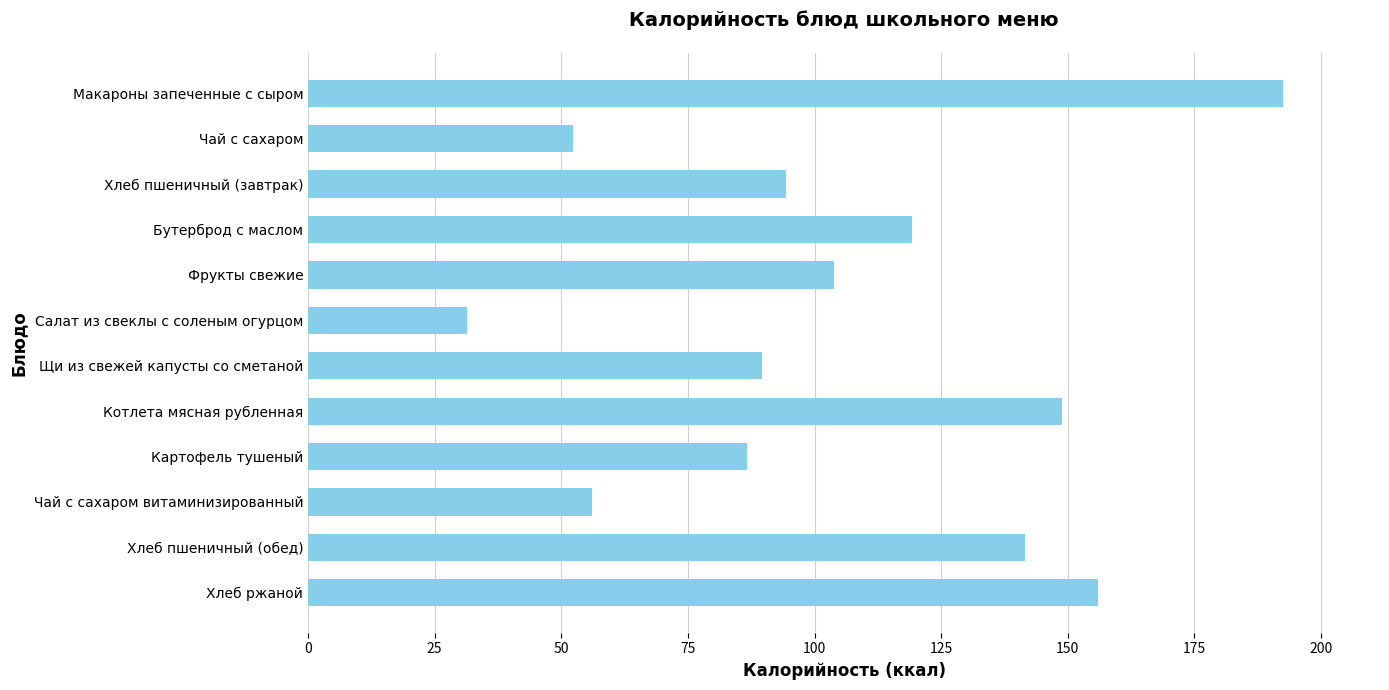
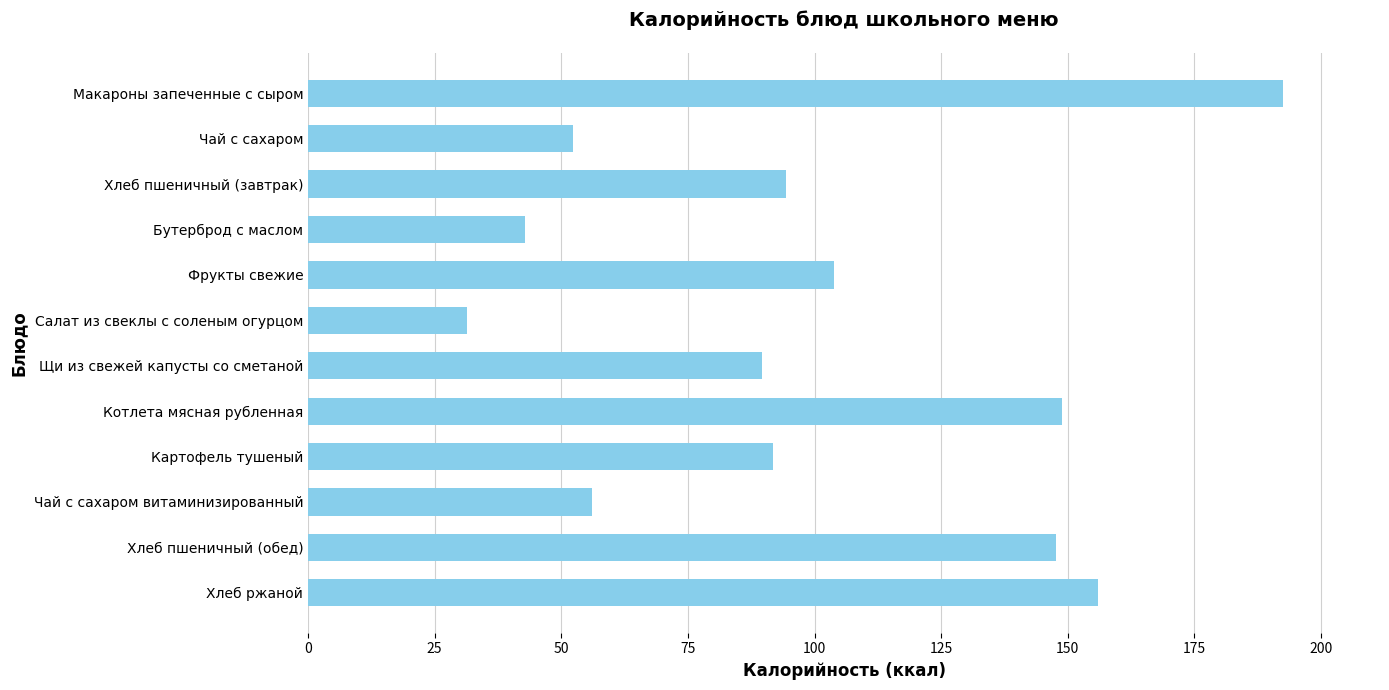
Бутерброд с маслом: 119 -> 43
Картофель тушеный: 87 -> 92
Хлеб пшеничный (обед): 142 -> 148
